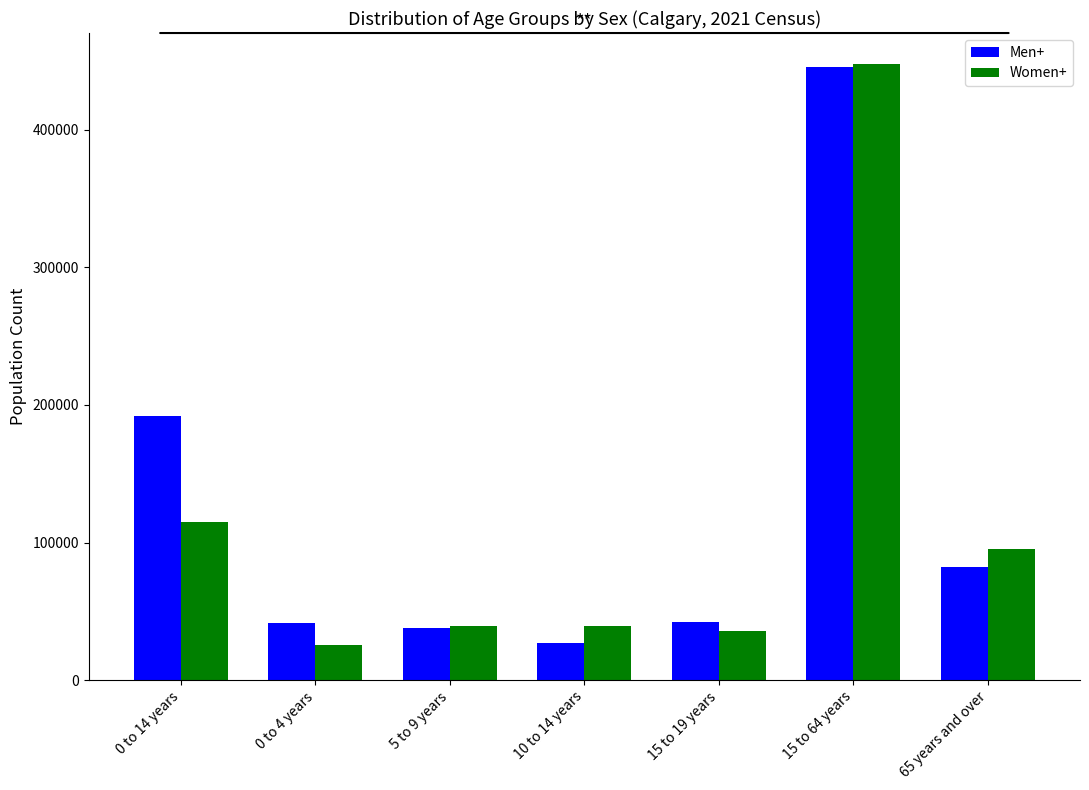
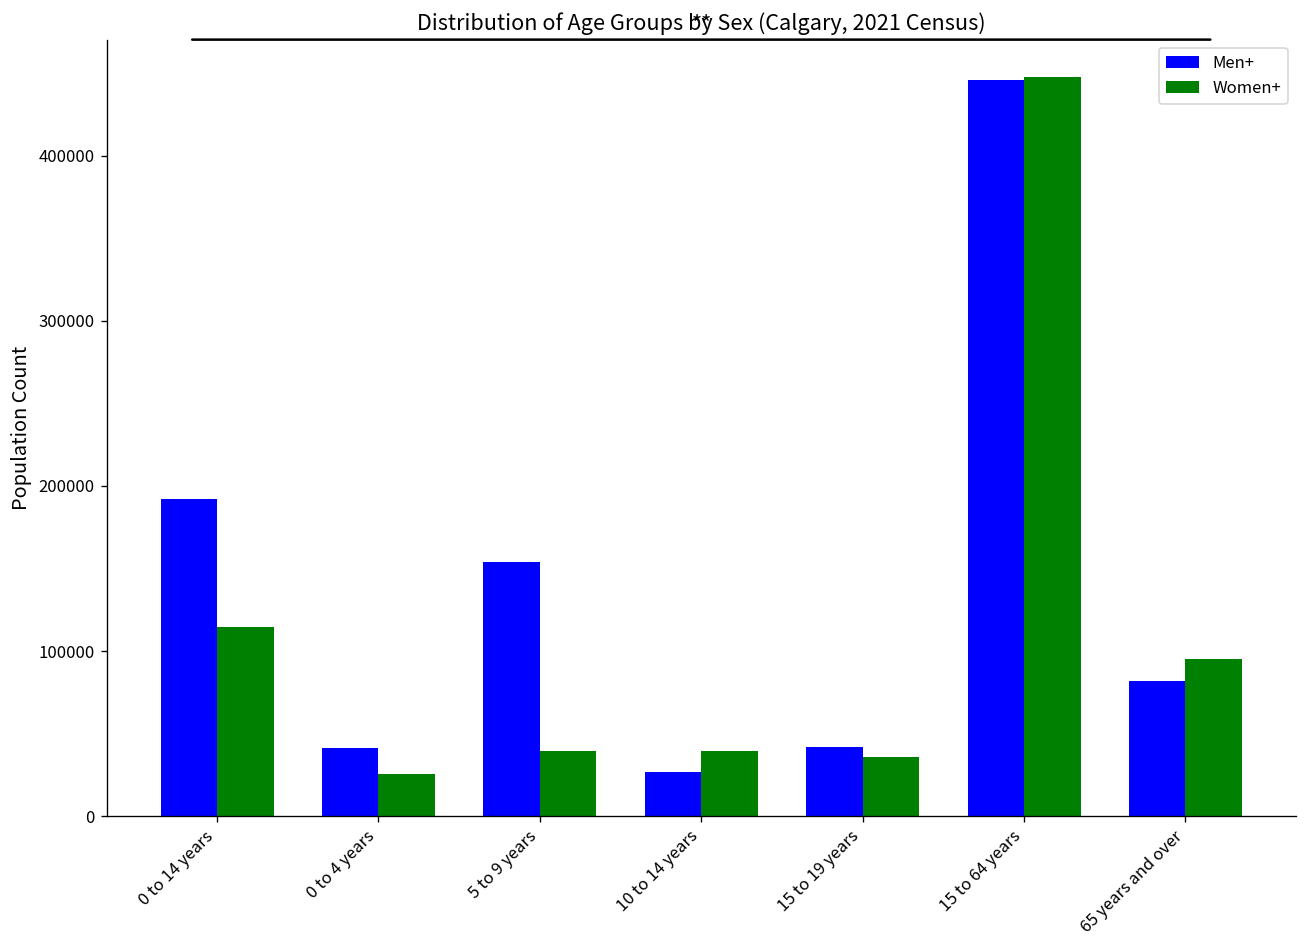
Men+, 5 to 9 years: 38000 -> 154000
